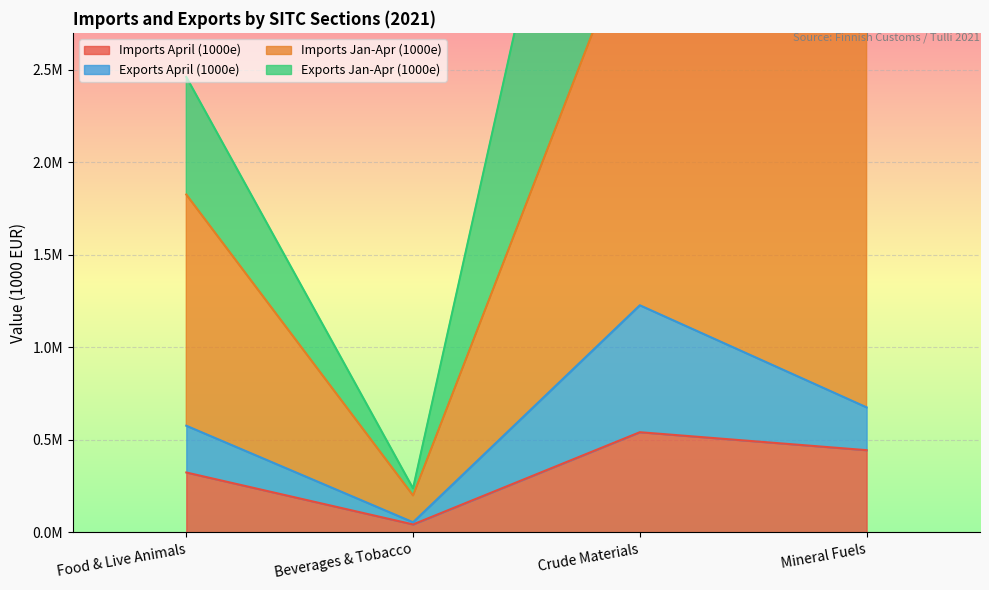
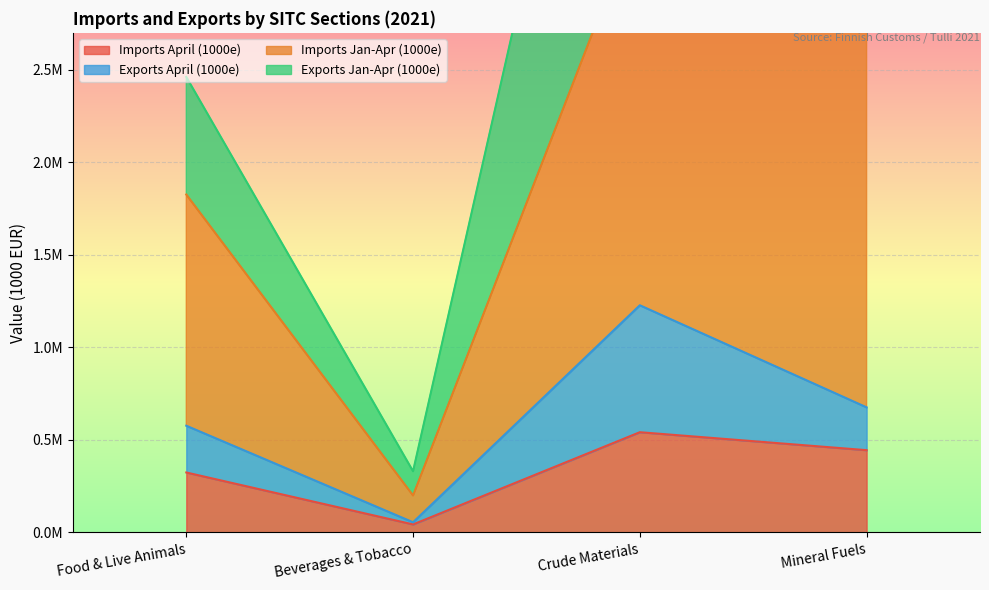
Exports Jan-Apr (1000e), Beverages & Tobacco: 40000 -> 130000
